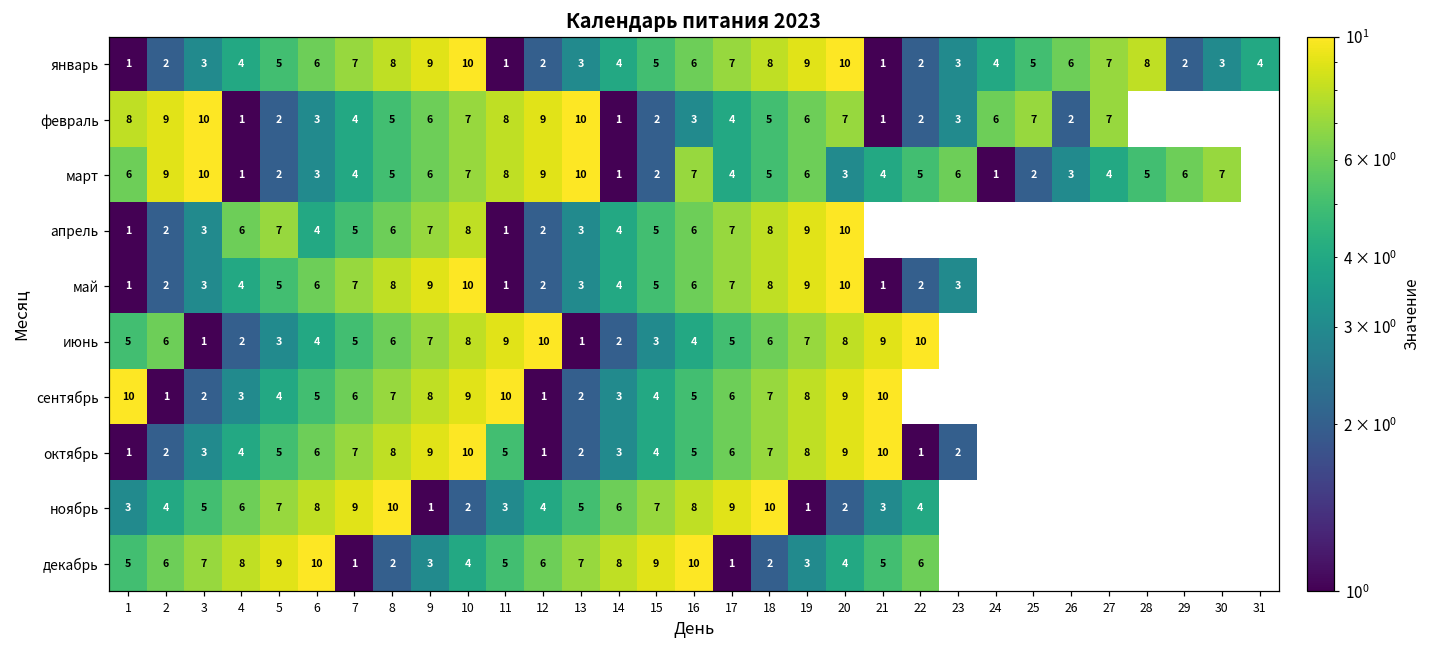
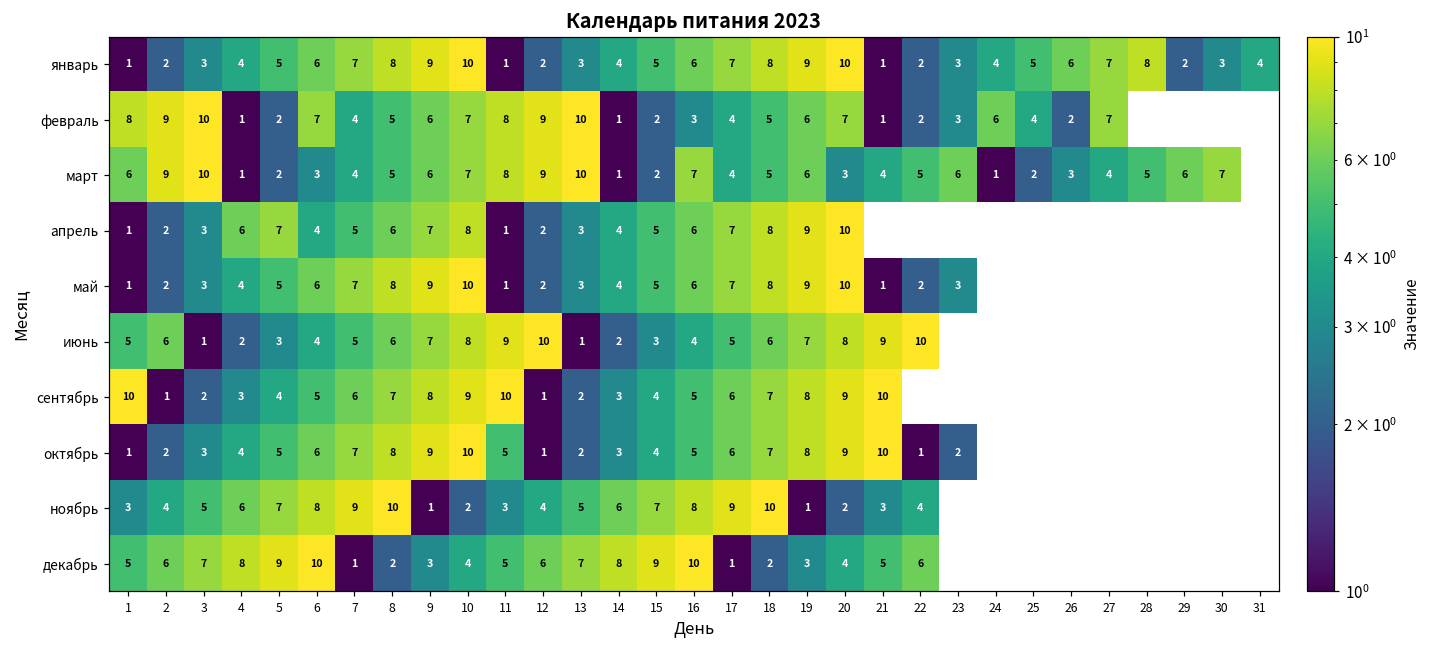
февраль, 6: 3 -> 7
февраль, 25: 7 -> 4
